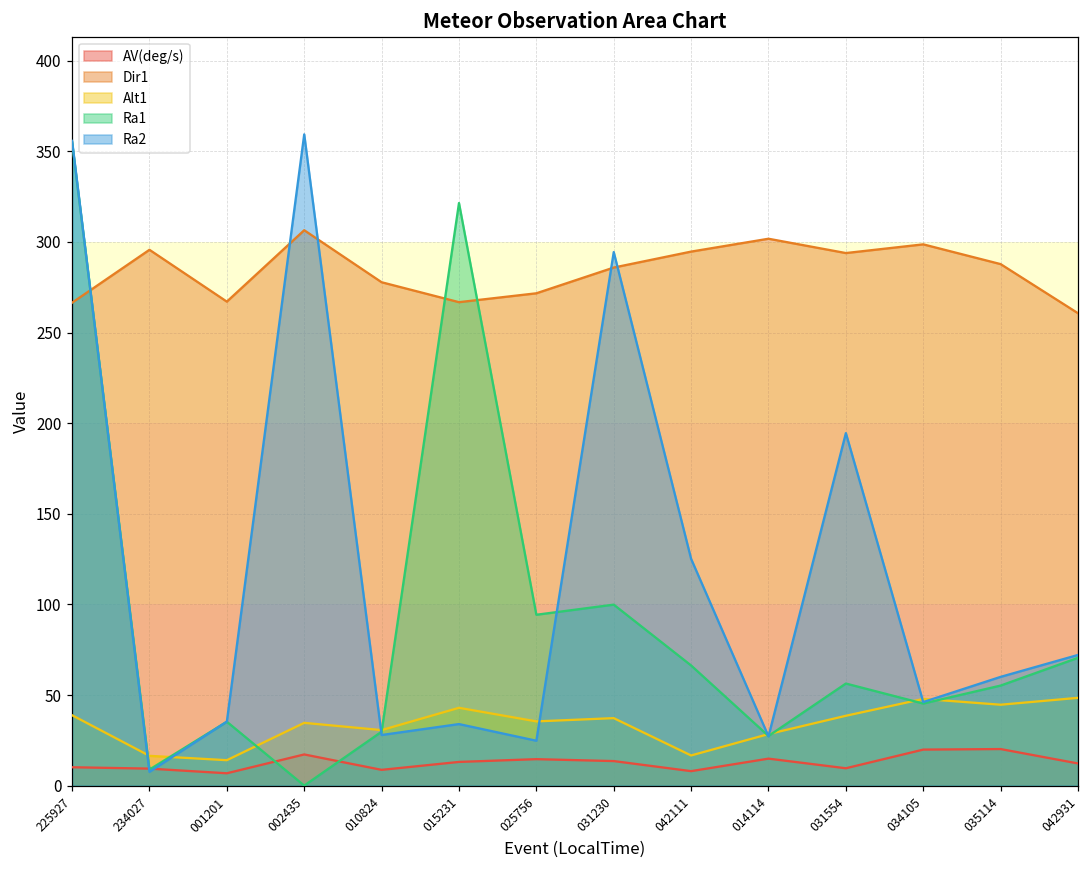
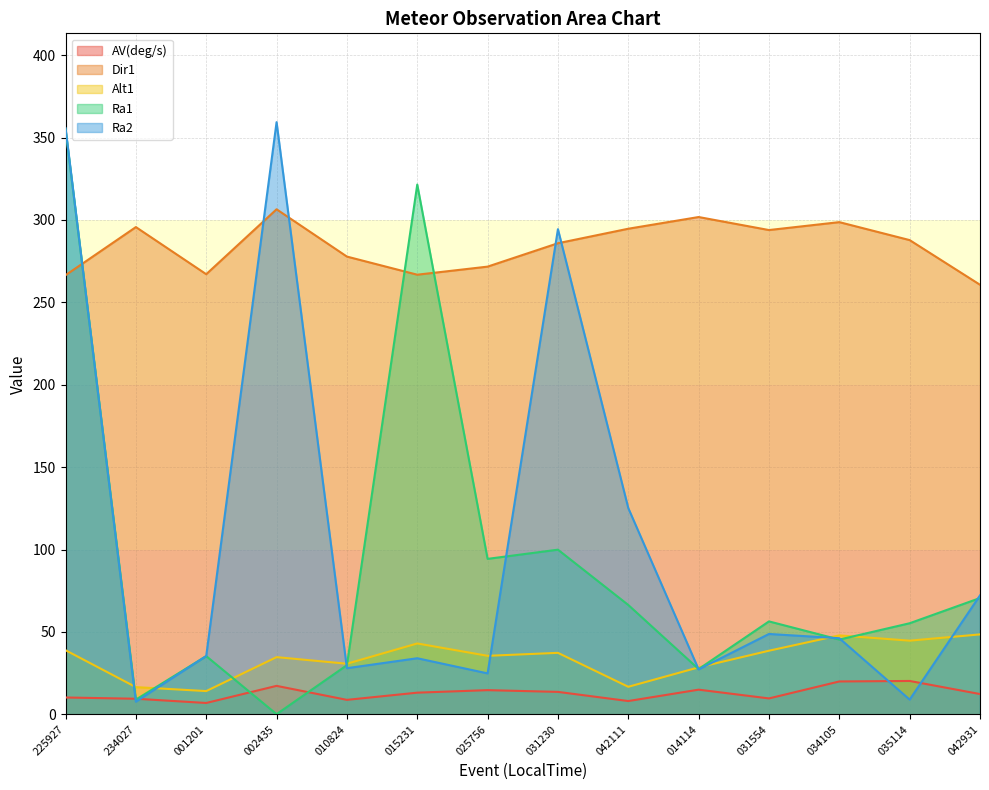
Ra2, 031554: 195 -> 49
Ra2, 035114: 60 -> 9
